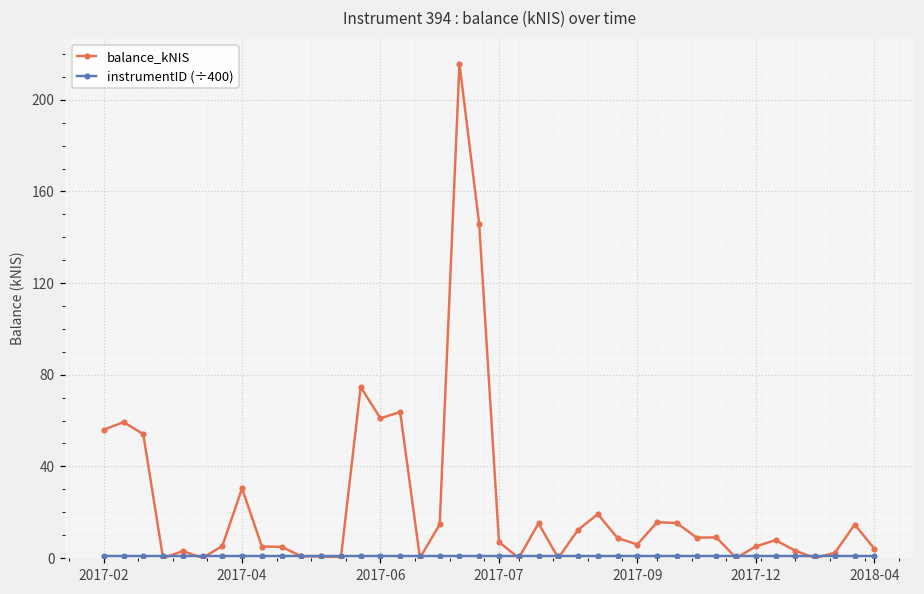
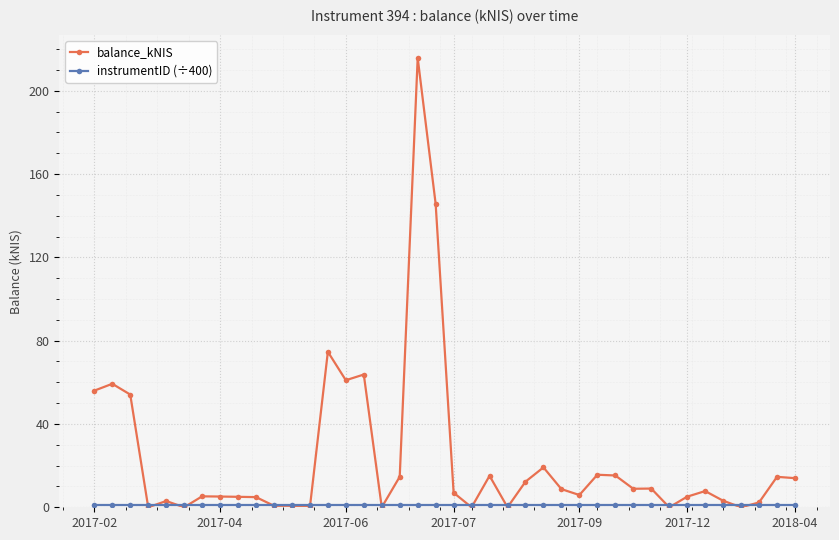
balance_kNIS, 2017-04: 30 -> 5
balance_kNIS, 2018-04: 4 -> 14
